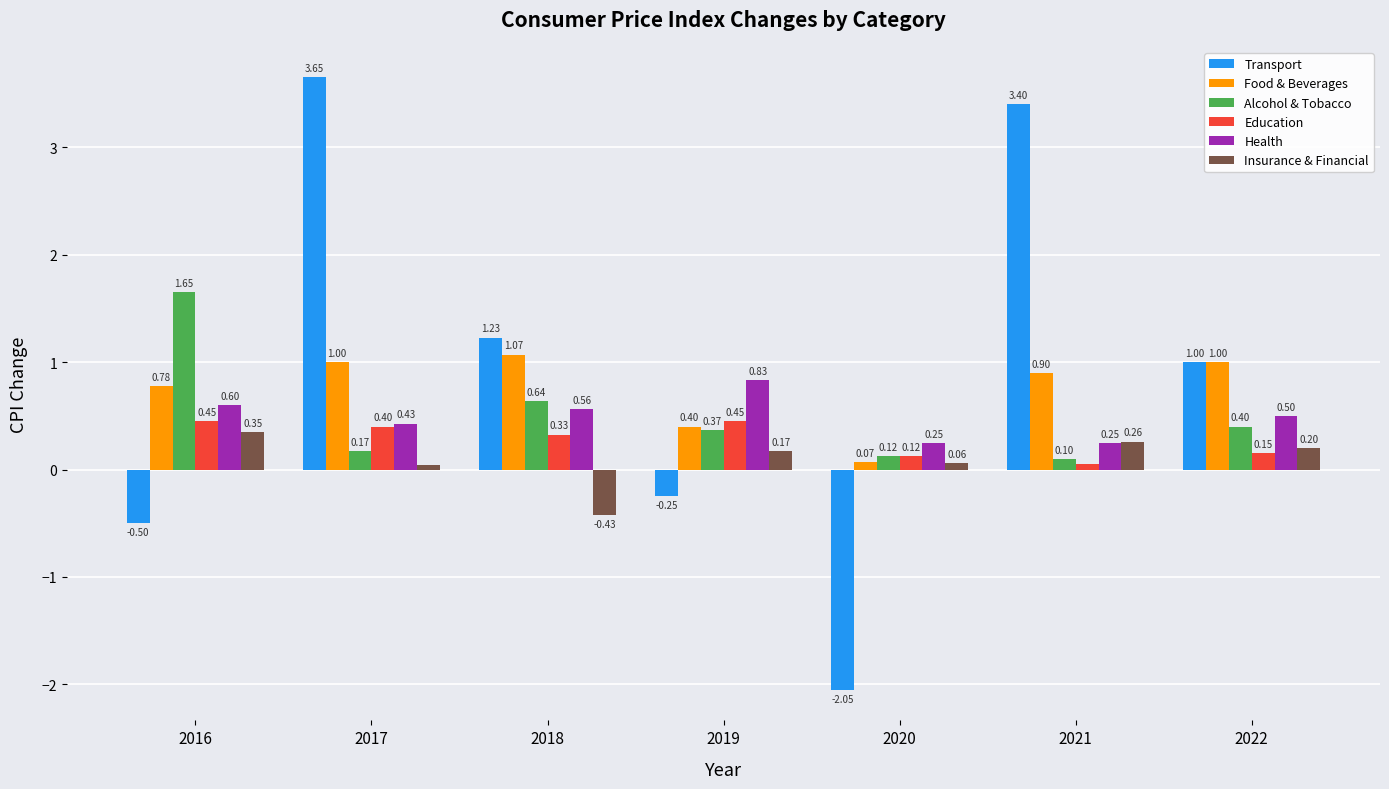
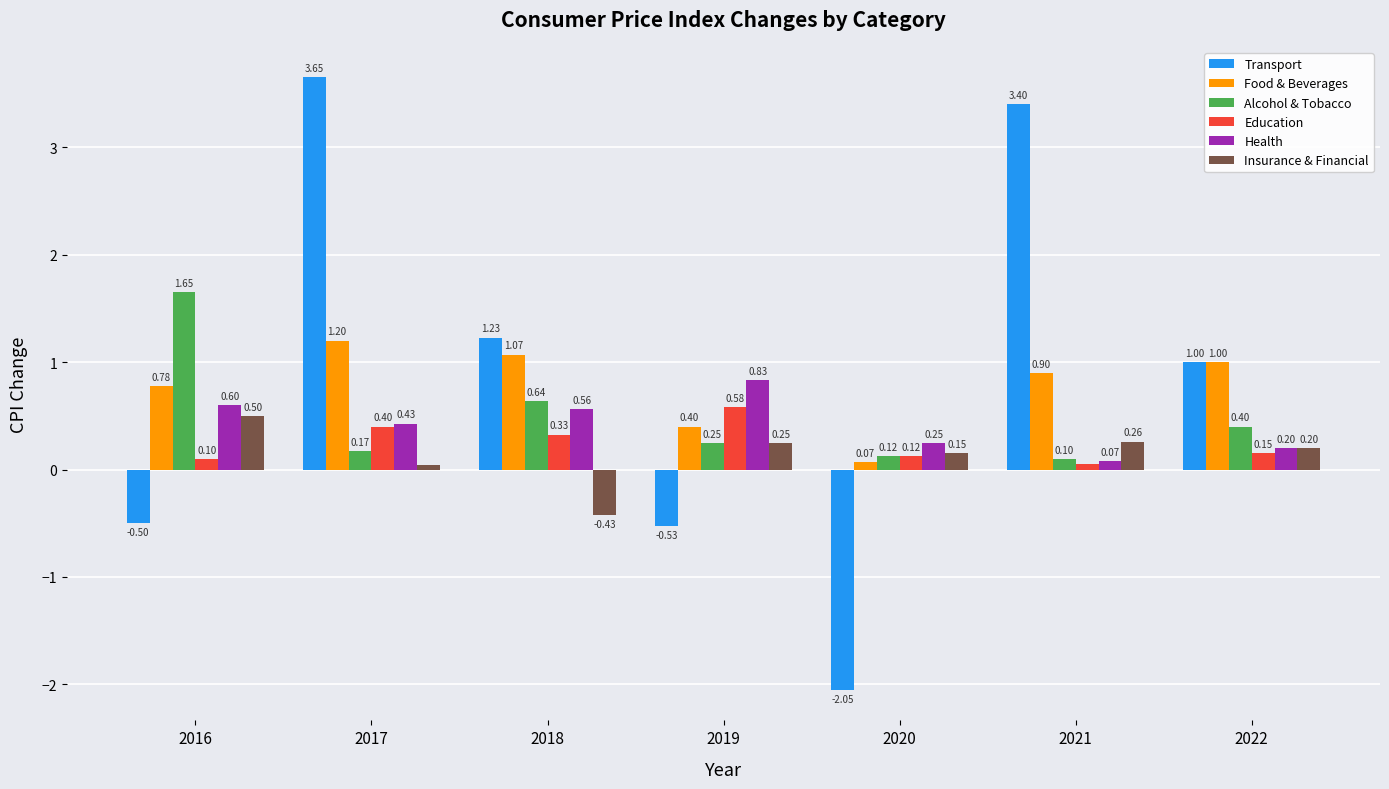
Education, 2016: 0.45 -> 0.10
Insurance & Financial, 2016: 0.35 -> 0.50
Food & Beverages, 2017: 1.00 -> 1.20
Transport, 2019: -0.25 -> -0.53
Alcohol & Tobacco, 2019: 0.37 -> 0.25
Education, 2019: 0.45 -> 0.58
Insurance & Financial, 2019: 0.17 -> 0.25
Insurance & Financial, 2020: 0.06 -> 0.15
Health, 2021: 0.25 -> 0.07
Health, 2022: 0.50 -> 0.20
